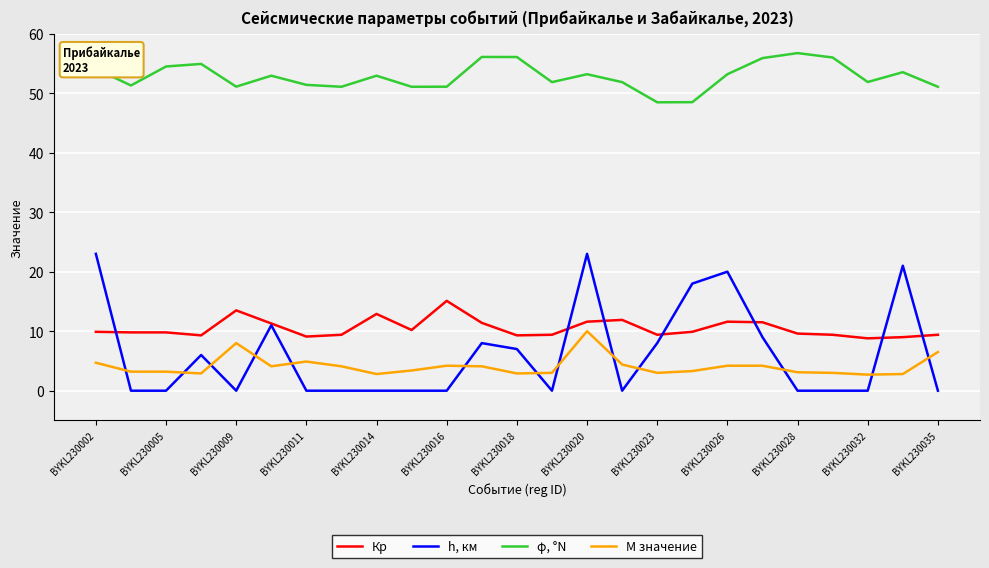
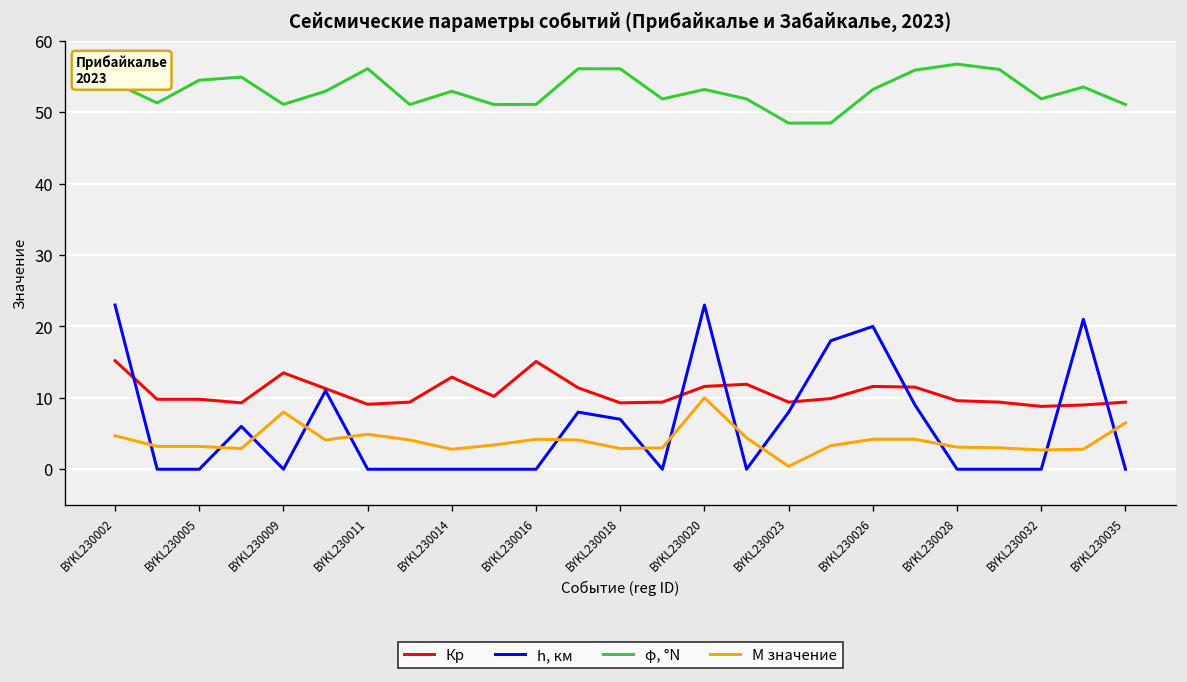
Кр, BYKL230002: 10 -> 15
φ, °N, BYKL230011: 51 -> 56
M значение, BYKL230023: 3 -> 0
